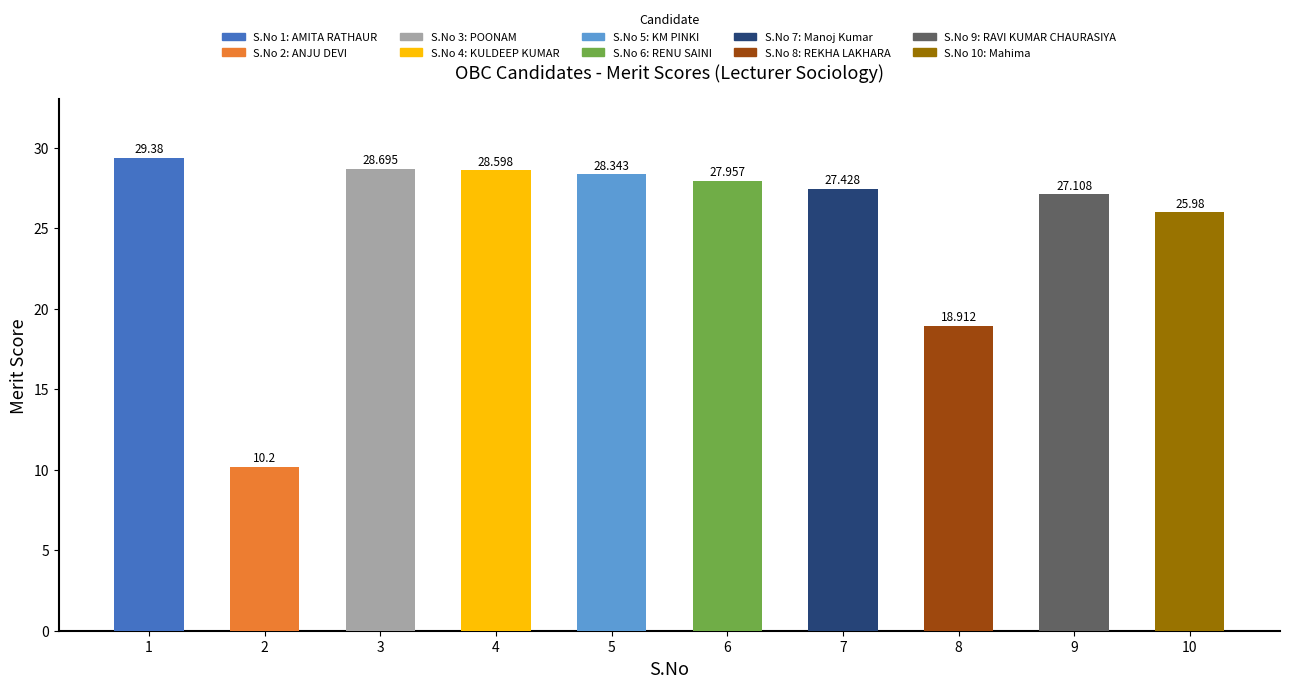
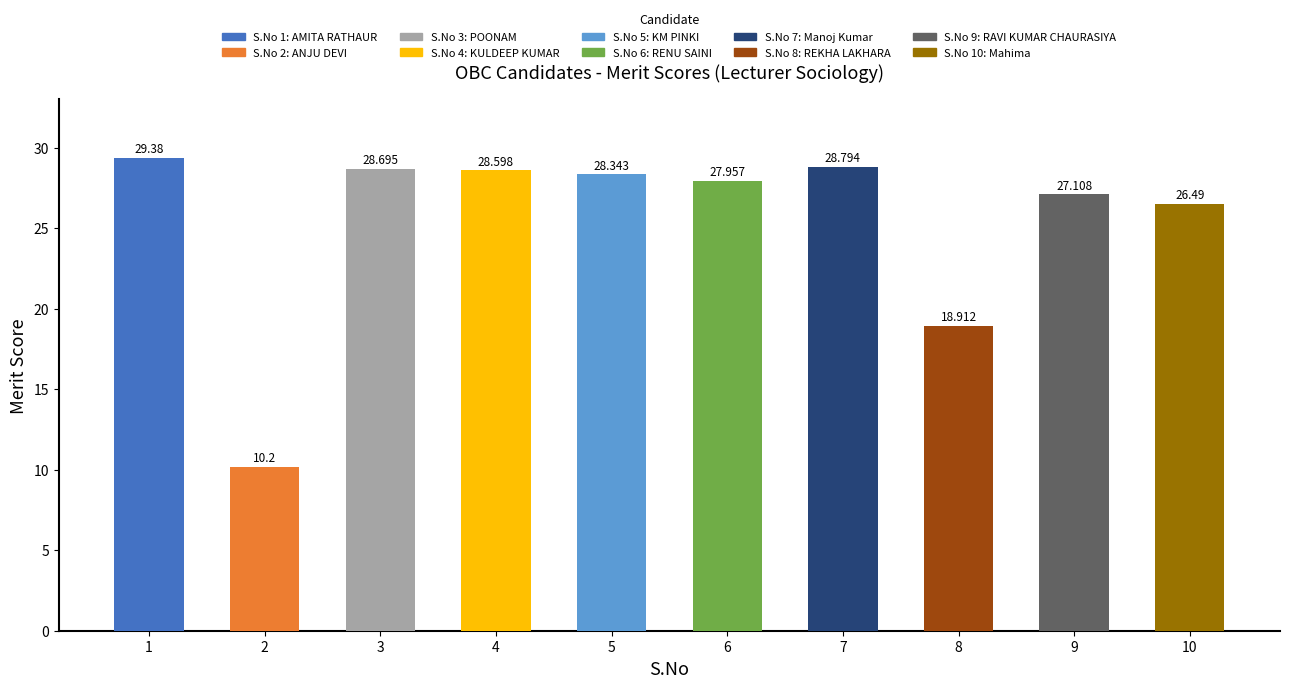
7: 27.428 -> 28.794
10: 25.98 -> 26.49
